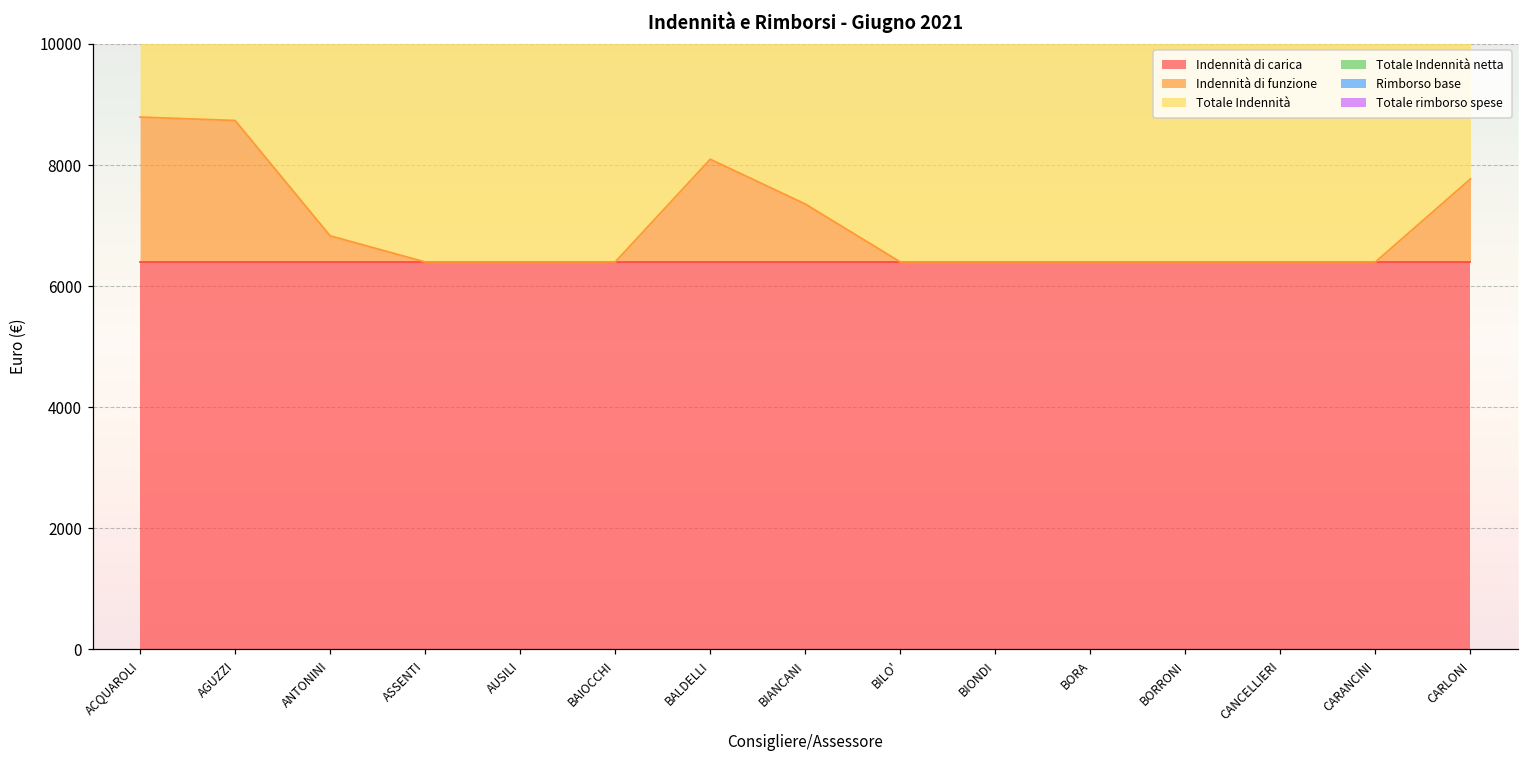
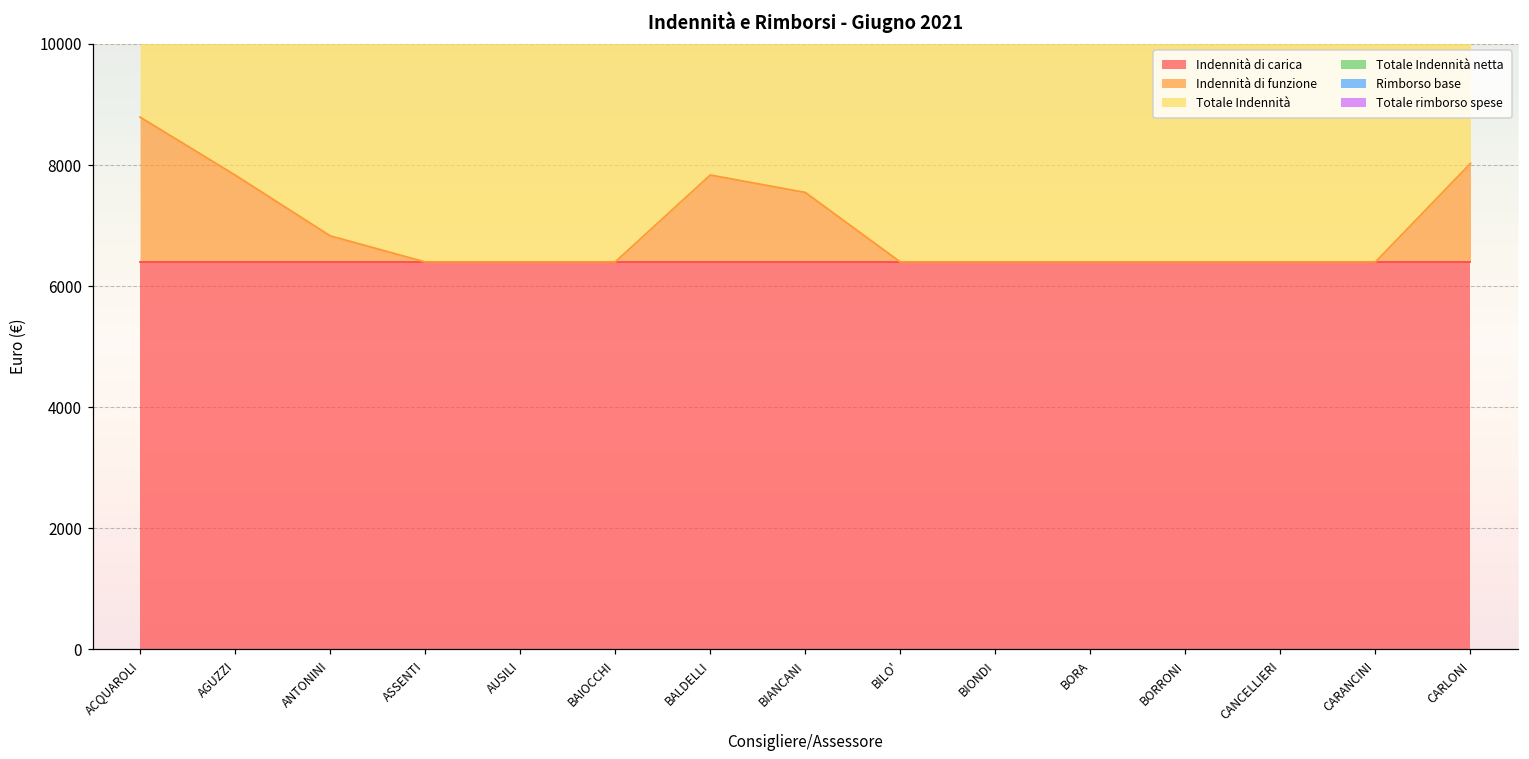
Indennità di funzione, AGUZZI: 8700 -> 7800
Indennità di funzione, BALDELLI: 8100 -> 7800
Indennità di funzione, BIANCANI: 7400 -> 7500
Indennità di funzione, CARLONI: 7800 -> 8000
